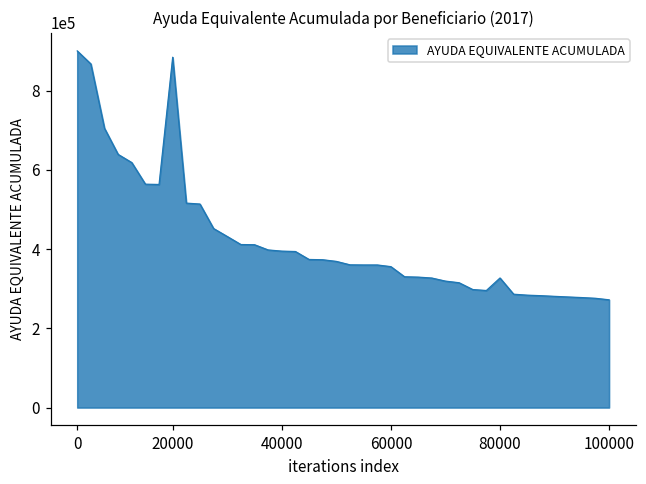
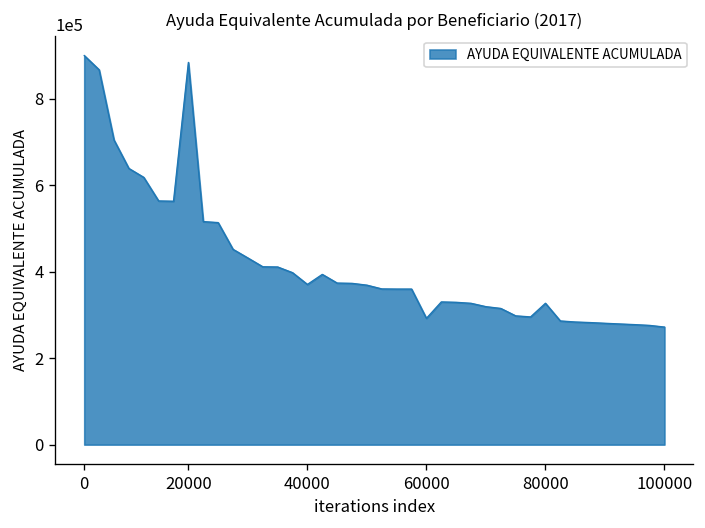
40000: 390000 -> 370000
60000: 360000 -> 290000
